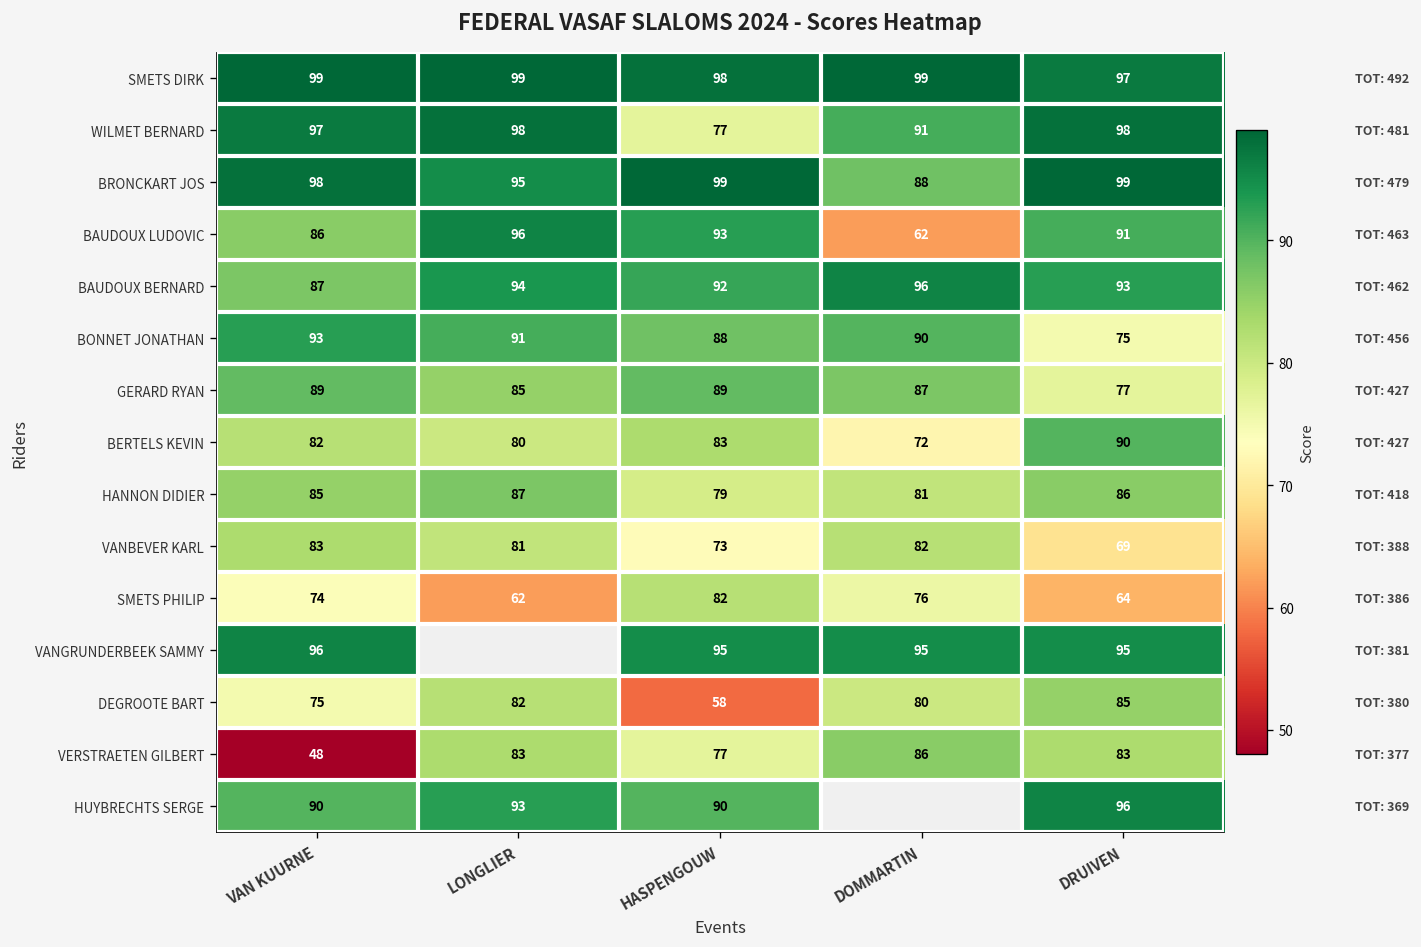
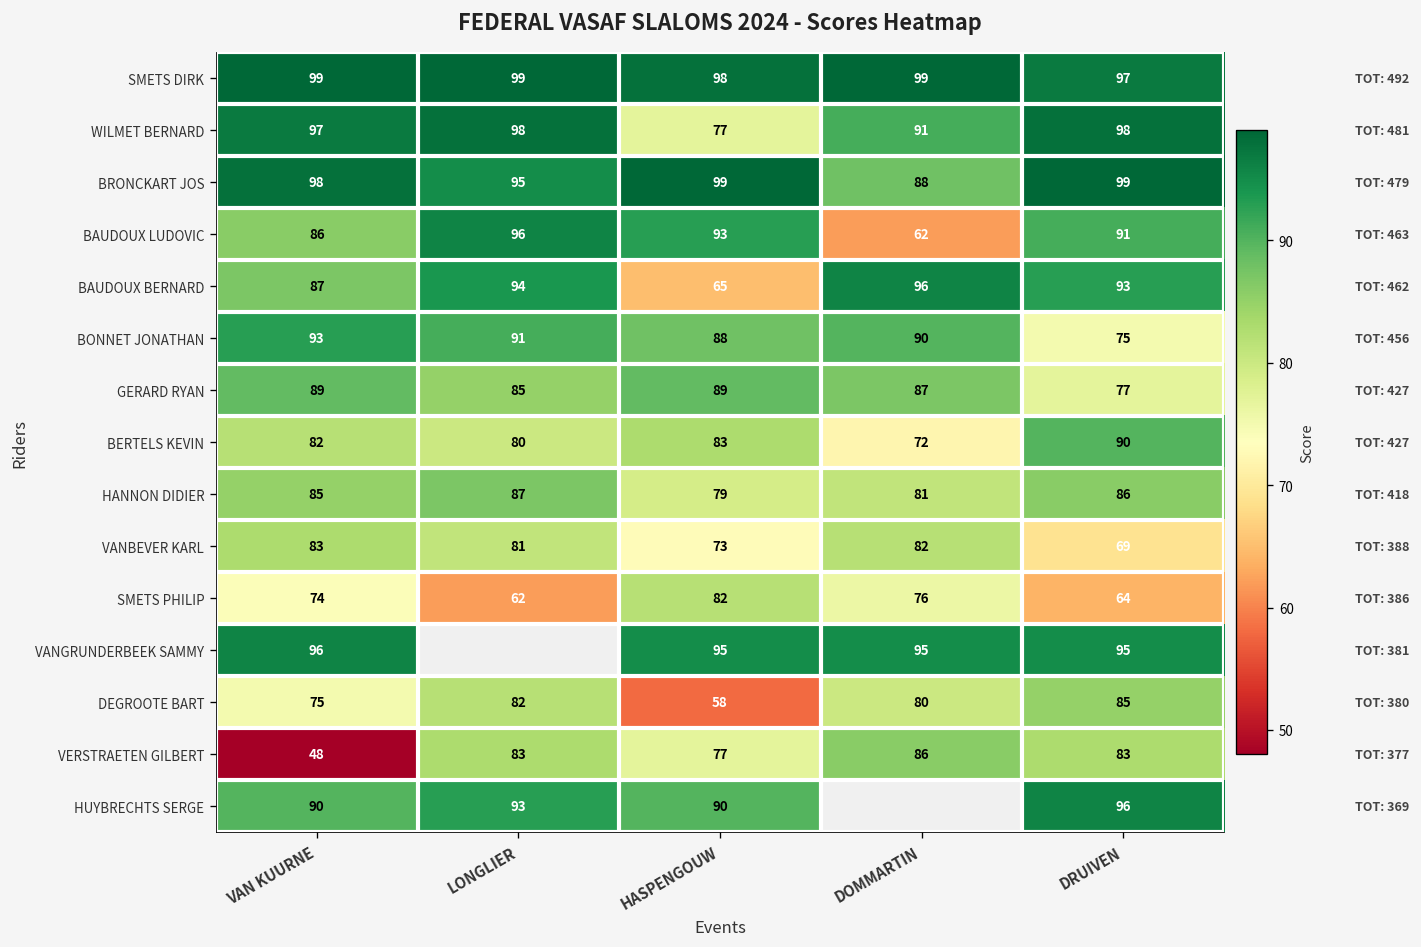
BAUDOUX BERNARD, HASPENGOUW: 92 -> 65
